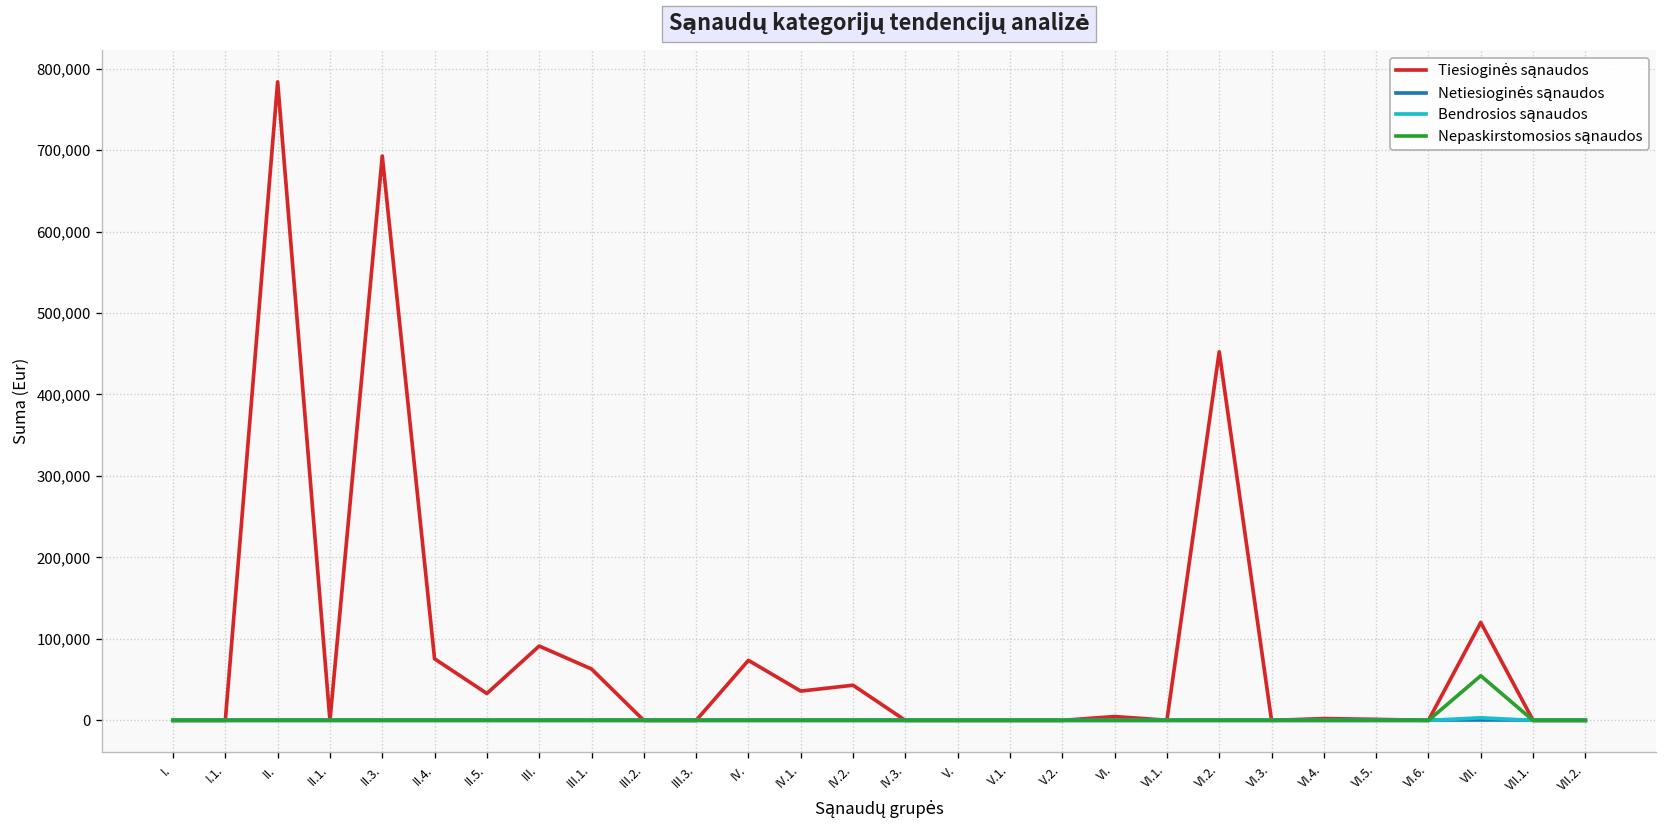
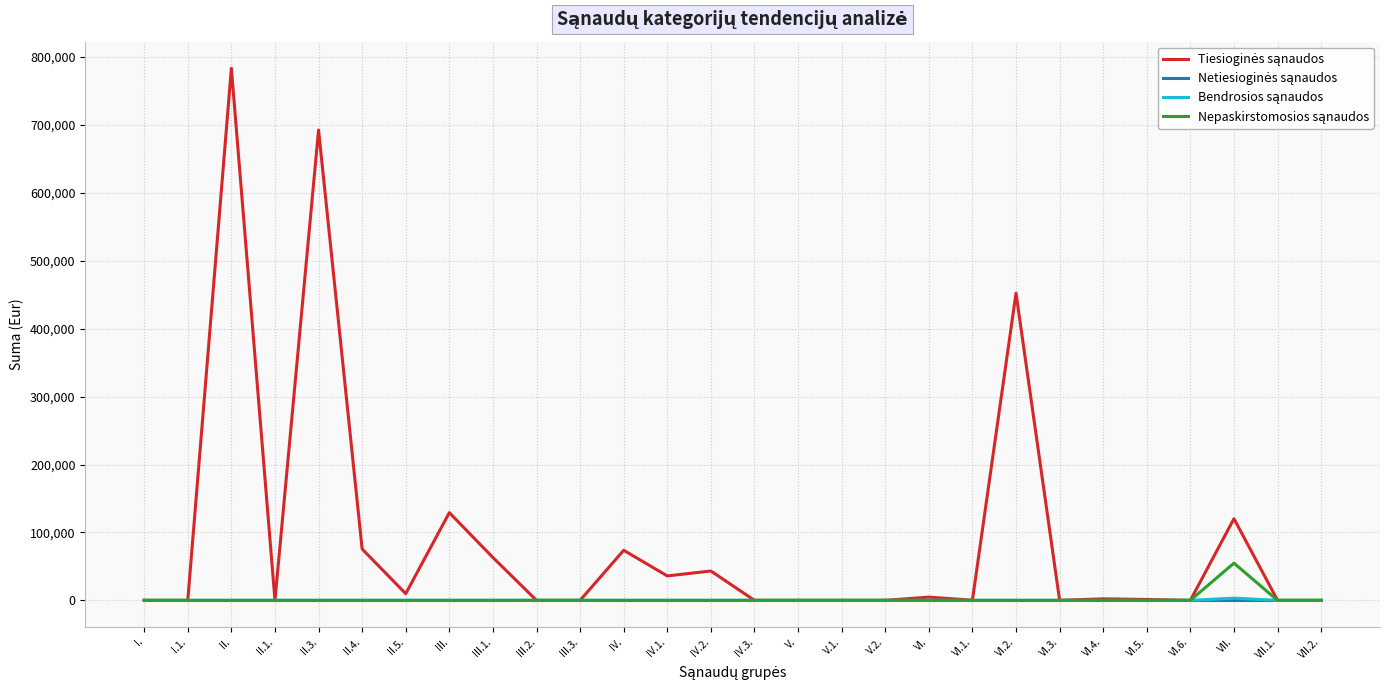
Tiesioginės sąnaudos, II.5.: 30,000 -> 10,000
Tiesioginės sąnaudos, III.: 90,000 -> 130,000
